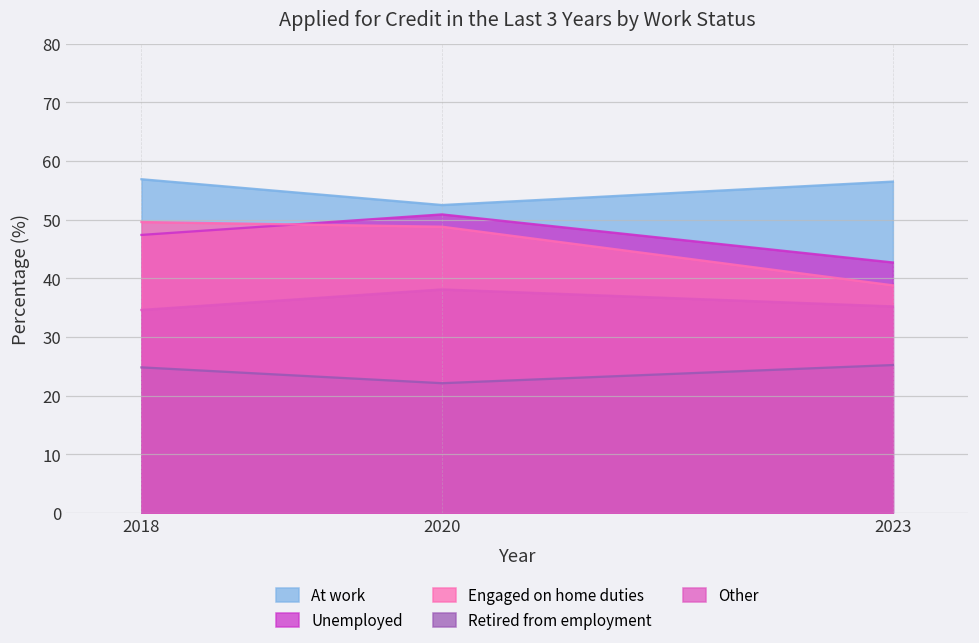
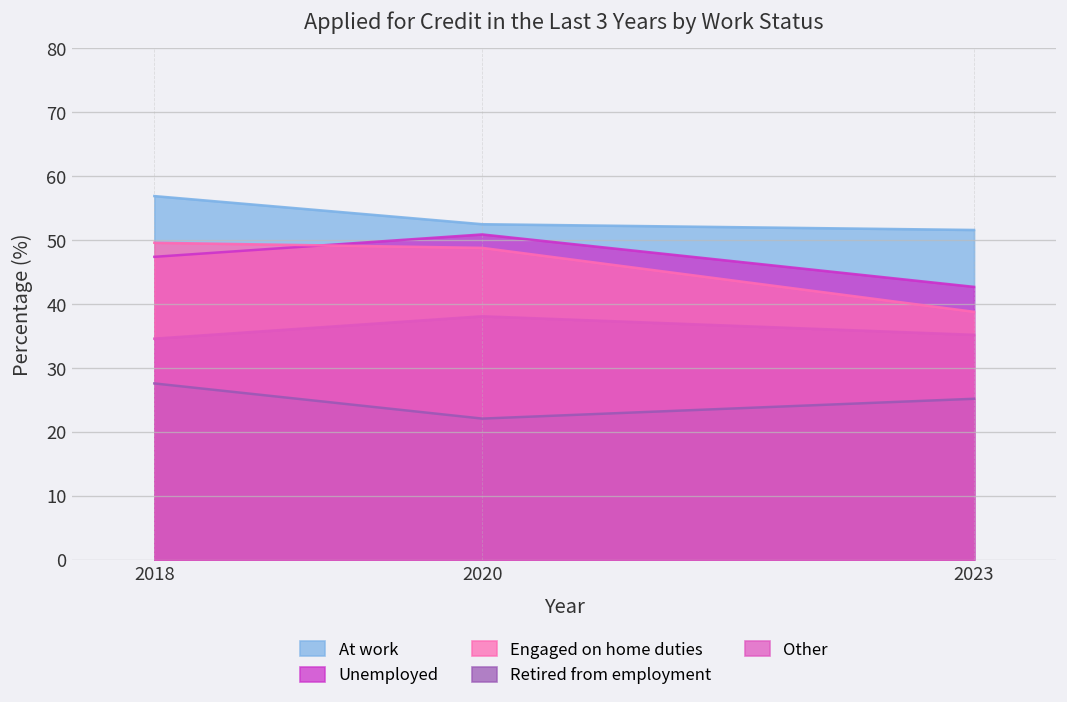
Retired from employment, 2018: 25 -> 28
At work, 2023: 57 -> 52
